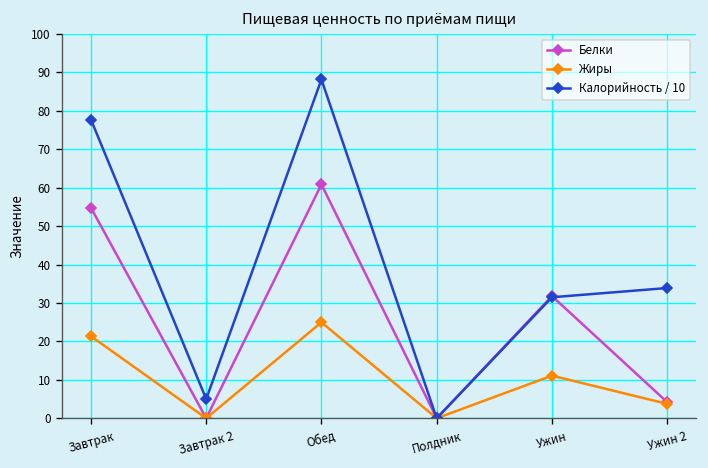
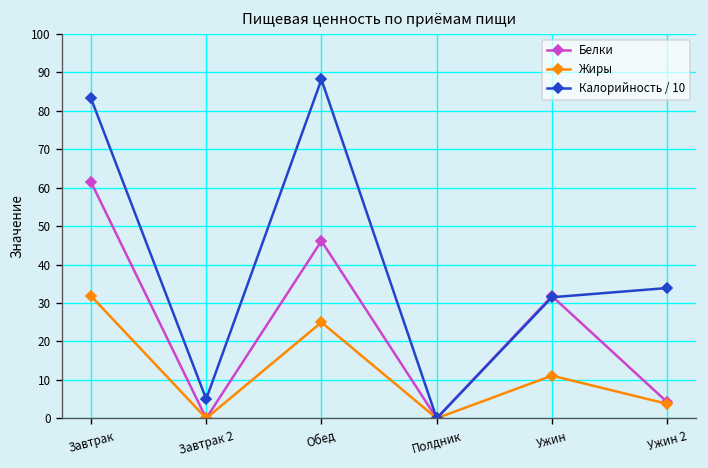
Белки, Завтрак: 55 -> 62
Жиры, Завтрак: 21 -> 32
Калорийность / 10, Завтрак: 78 -> 83
Белки, Обед: 61 -> 46
